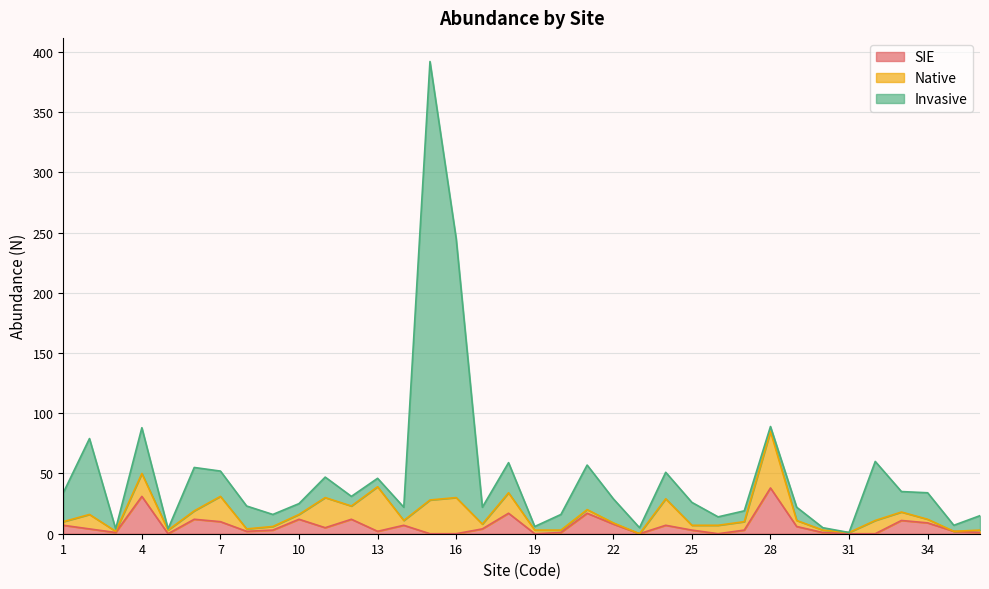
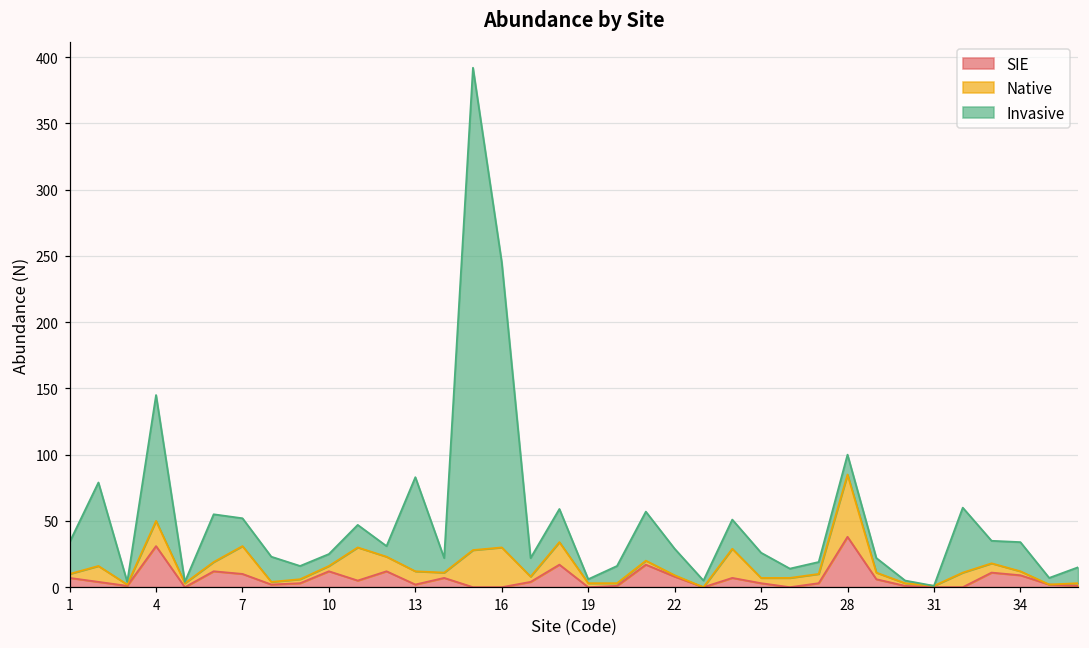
Invasive, 4: 38 -> 95
Native, 13: 37 -> 10
Invasive, 13: 7 -> 71
Invasive, 28: 4 -> 15
